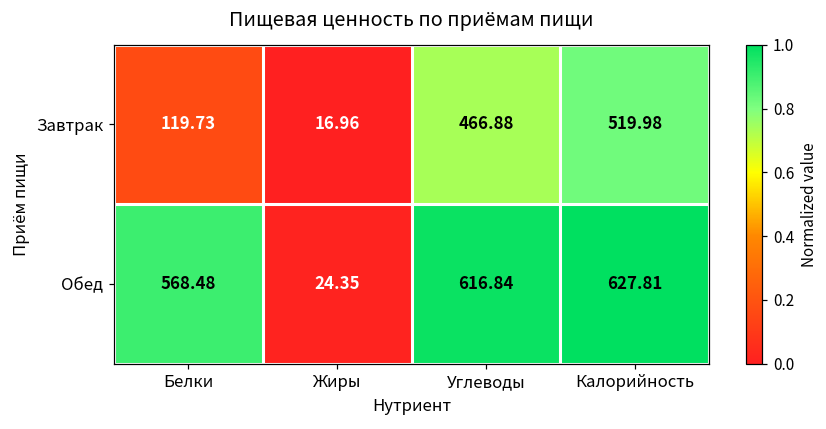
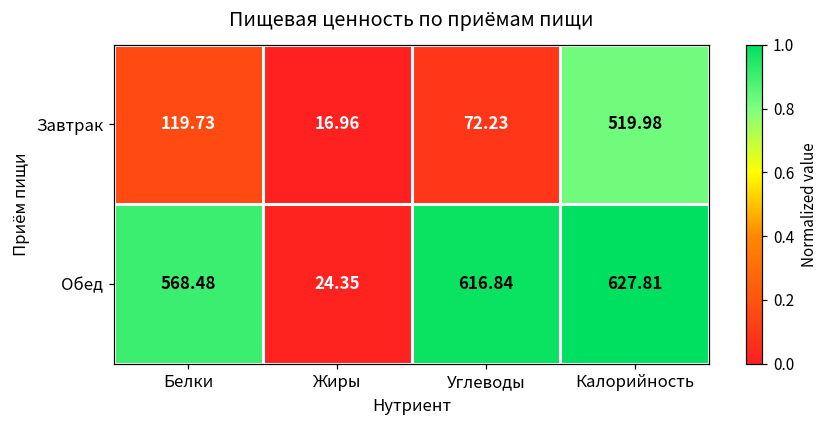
Завтрак, Углеводы: 466.88 -> 72.23
